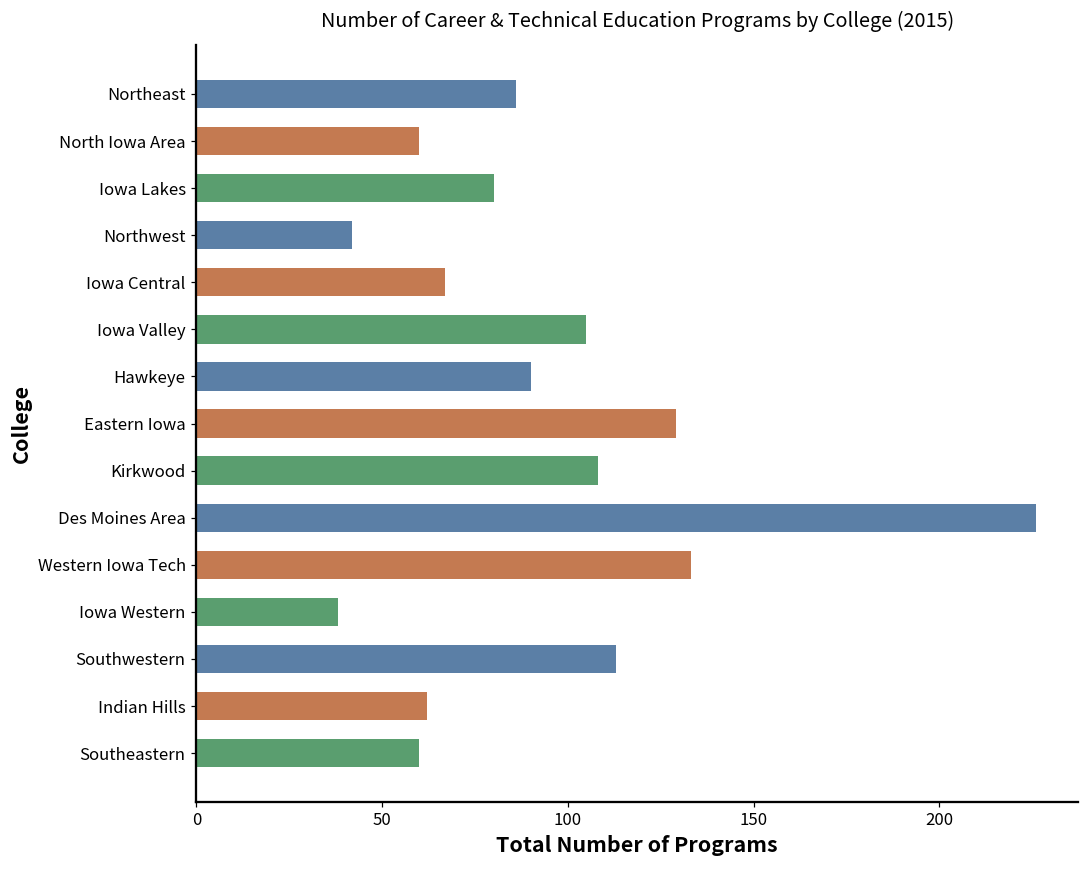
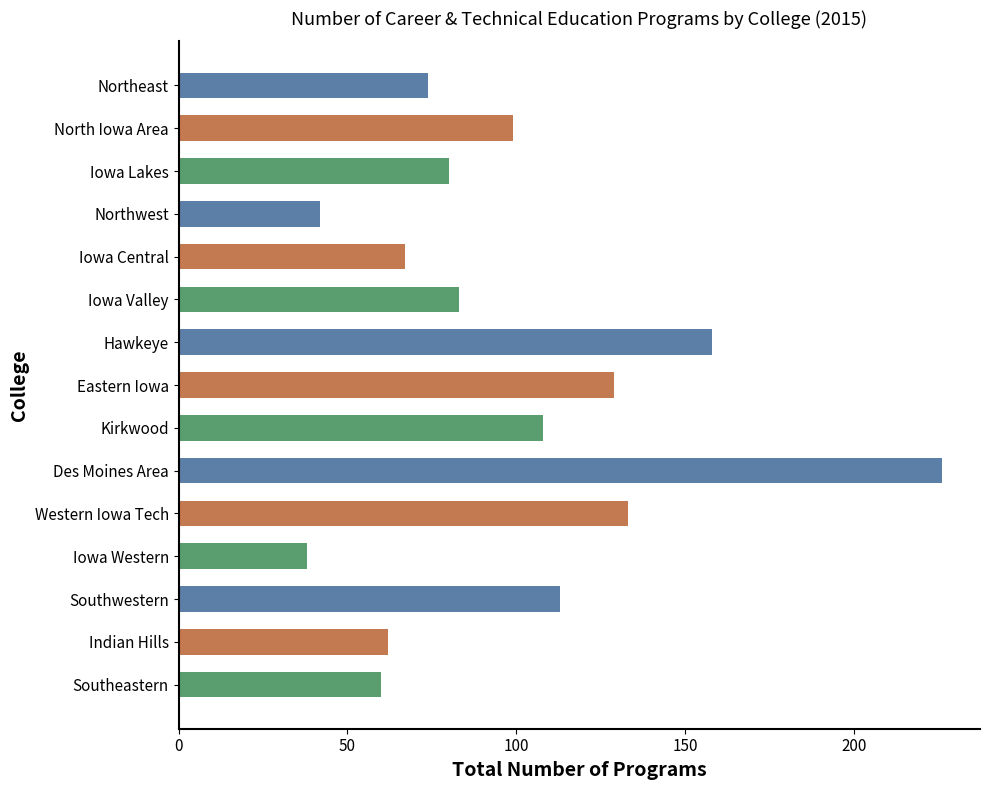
Northeast: 86 -> 74
North Iowa Area: 60 -> 99
Iowa Valley: 105 -> 83
Hawkeye: 90 -> 158
